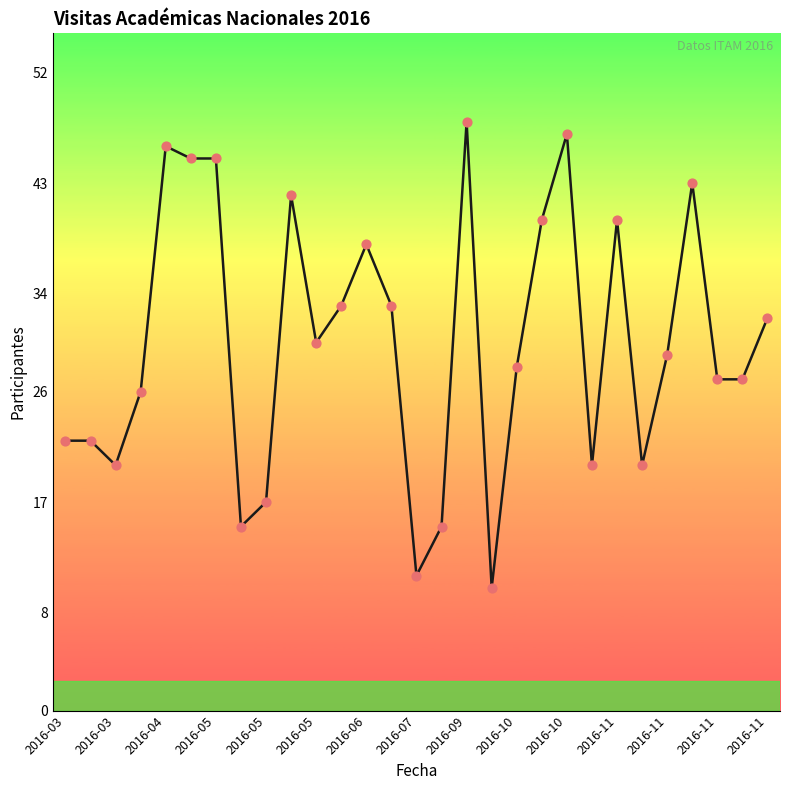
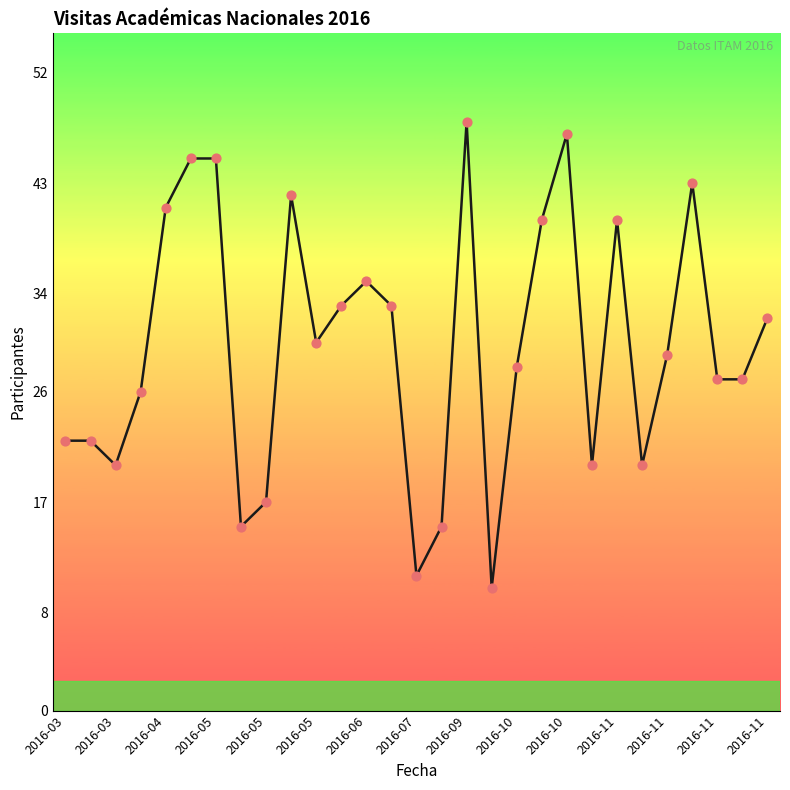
2016-04: 46 -> 41
2016-06: 38 -> 35
